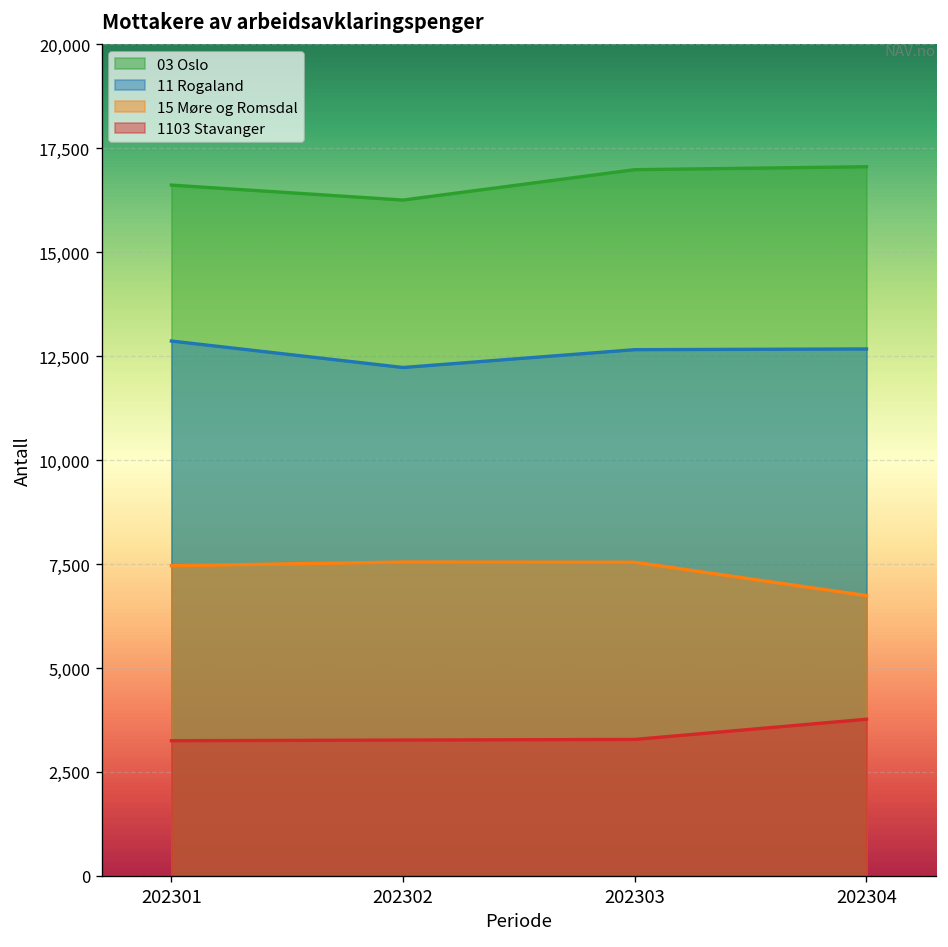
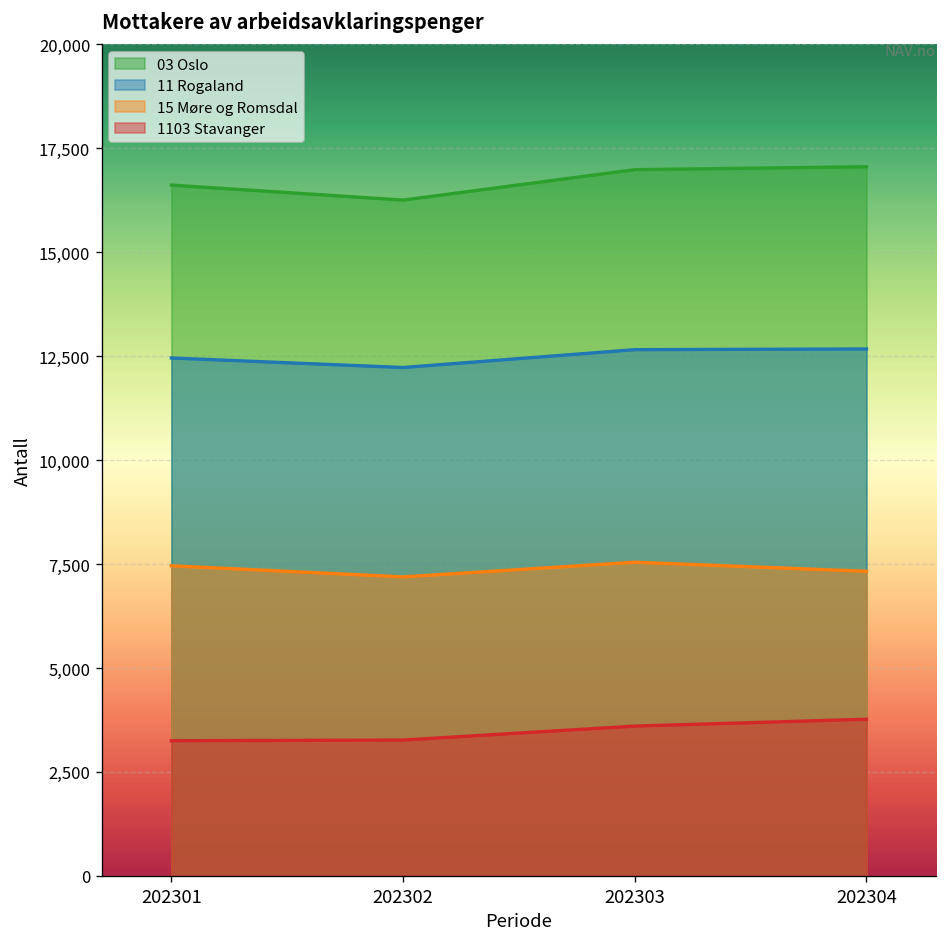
11 Rogaland, 202301: 12,900 -> 12,500
15 Møre og Romsdal, 202302: 7,600 -> 7,200
1103 Stavanger, 202303: 3,300 -> 3,600
15 Møre og Romsdal, 202304: 6,700 -> 7,300
